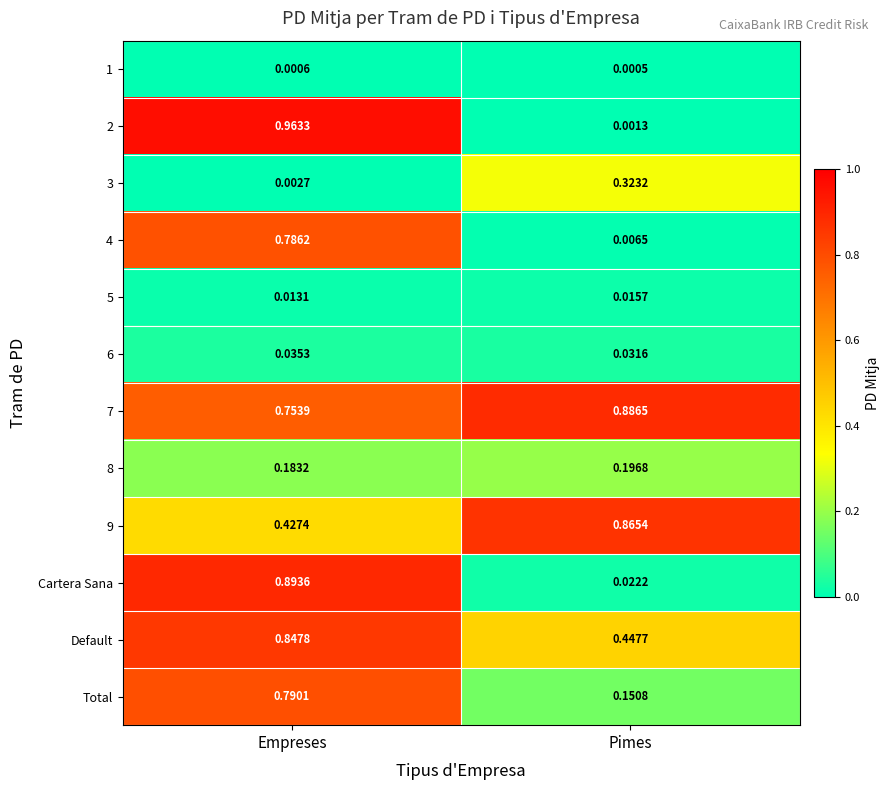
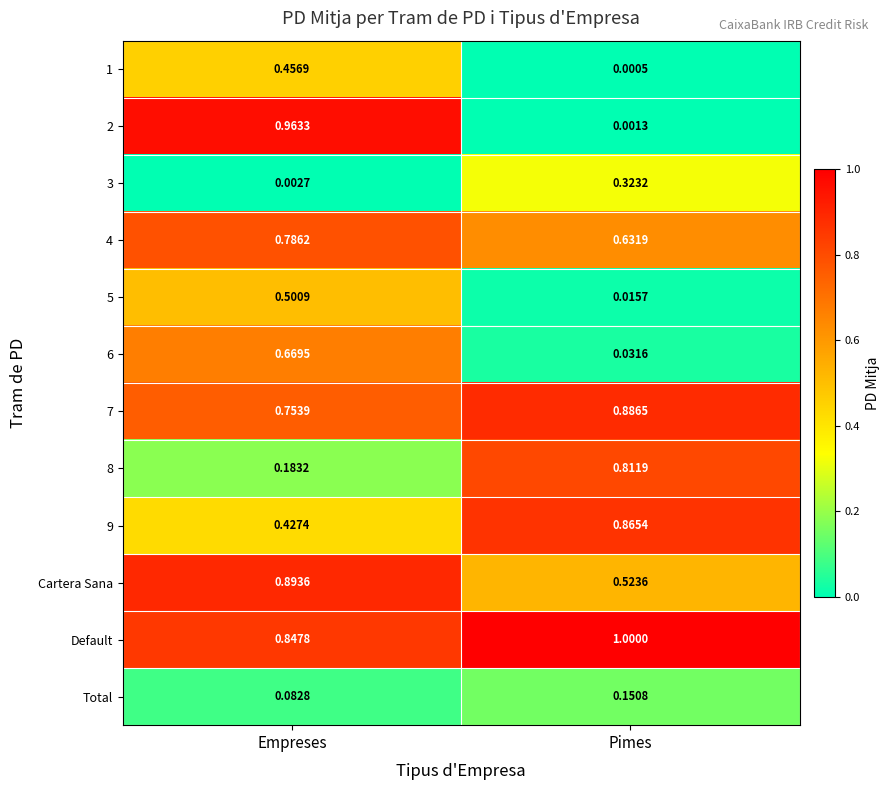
1, Empreses: 0.0006 -> 0.4569
4, Pimes: 0.0065 -> 0.6319
5, Empreses: 0.0131 -> 0.5009
6, Empreses: 0.0353 -> 0.6695
8, Pimes: 0.1968 -> 0.8119
Cartera Sana, Pimes: 0.0222 -> 0.5236
Default, Pimes: 0.4477 -> 1.0000
Total, Empreses: 0.7901 -> 0.0828
